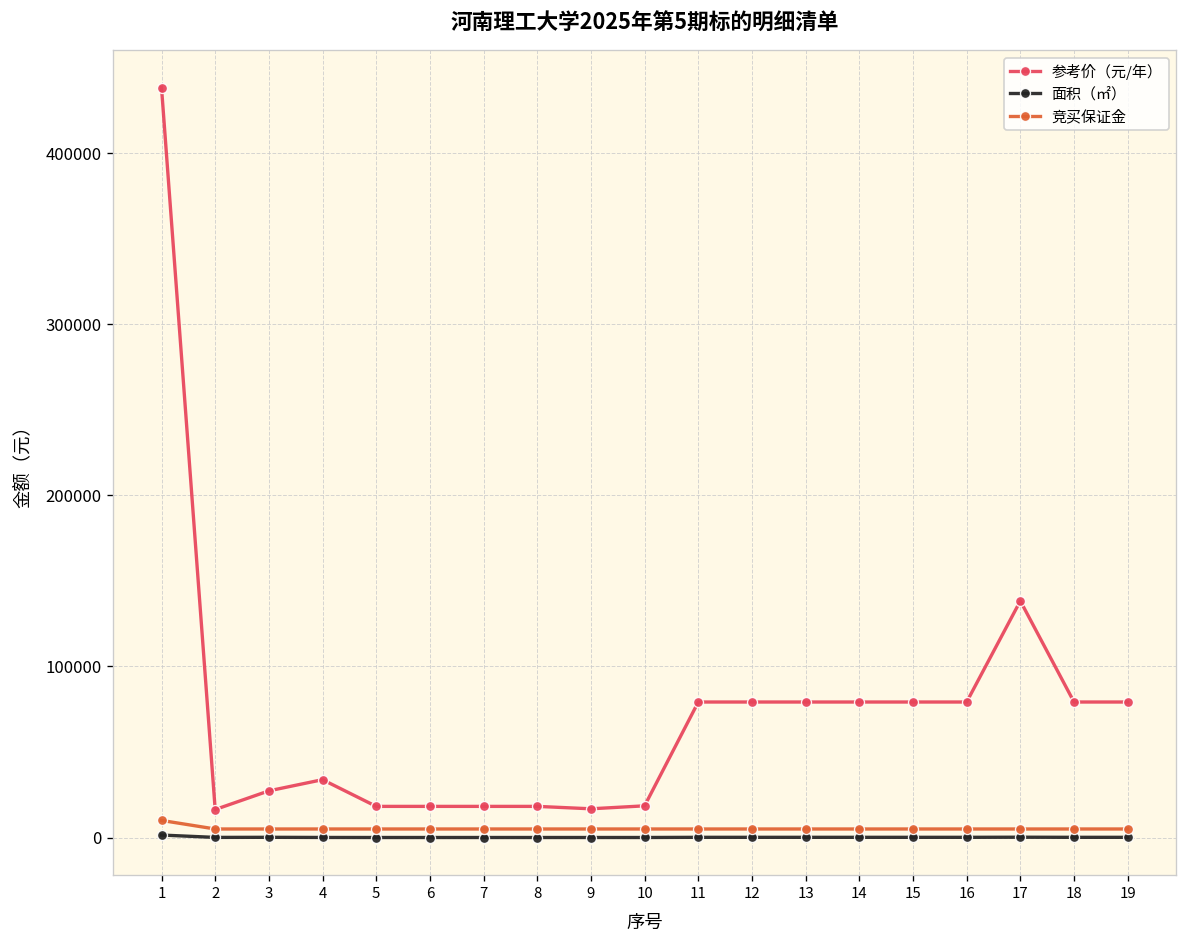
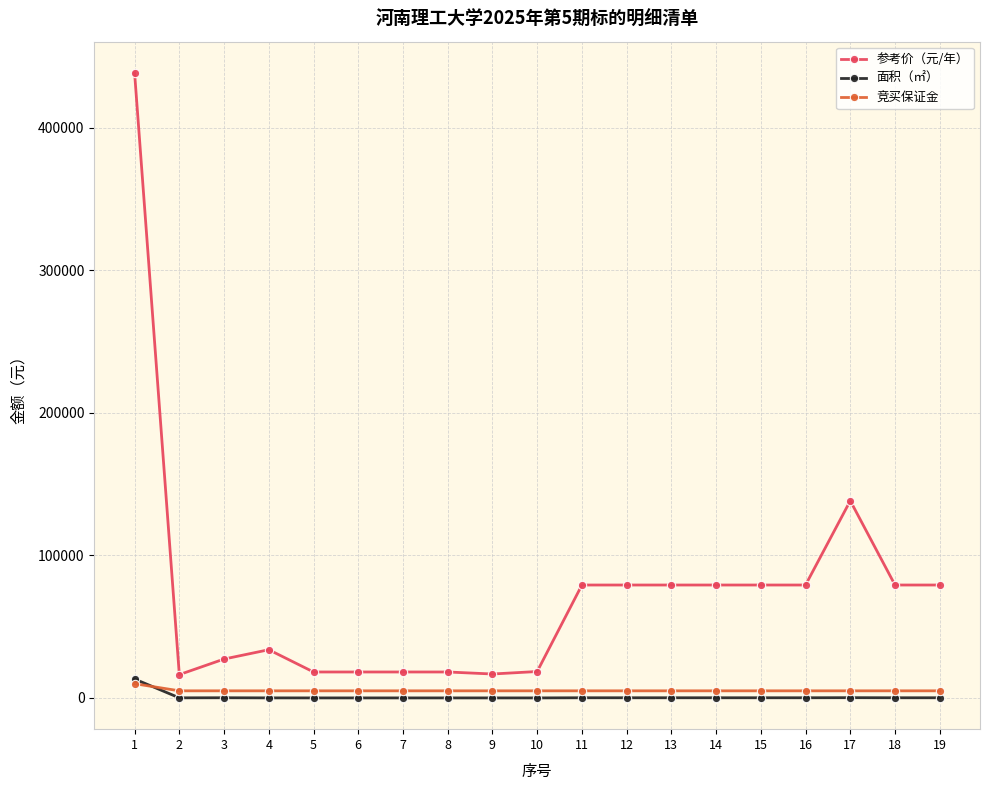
面积（㎡）, 1: 1000 -> 13000
